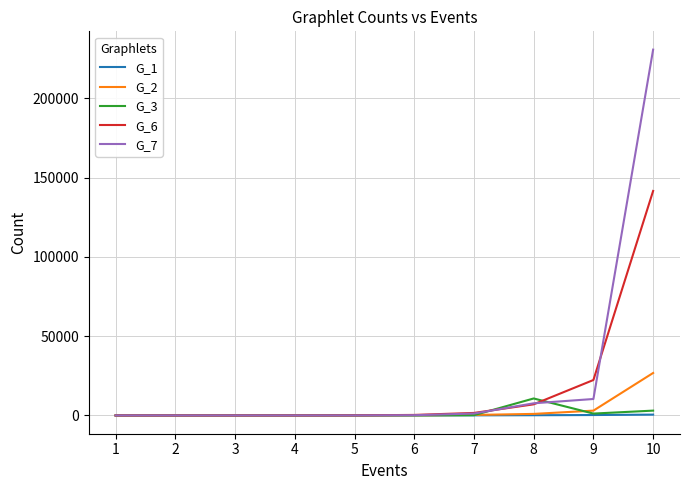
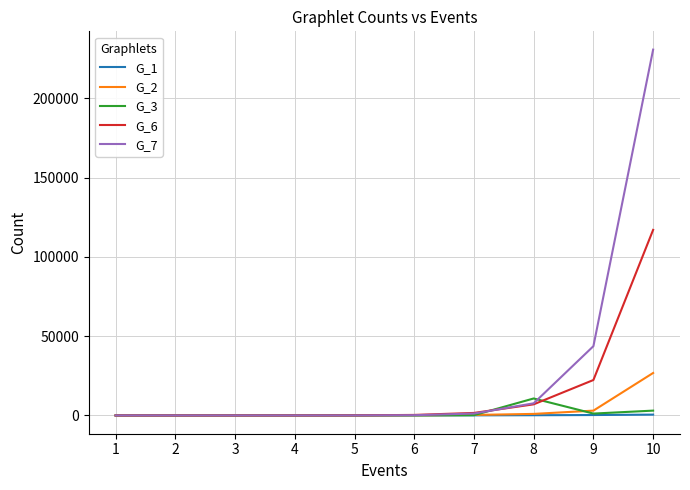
G_7, 9: 10000 -> 44000
G_6, 10: 142000 -> 117000
